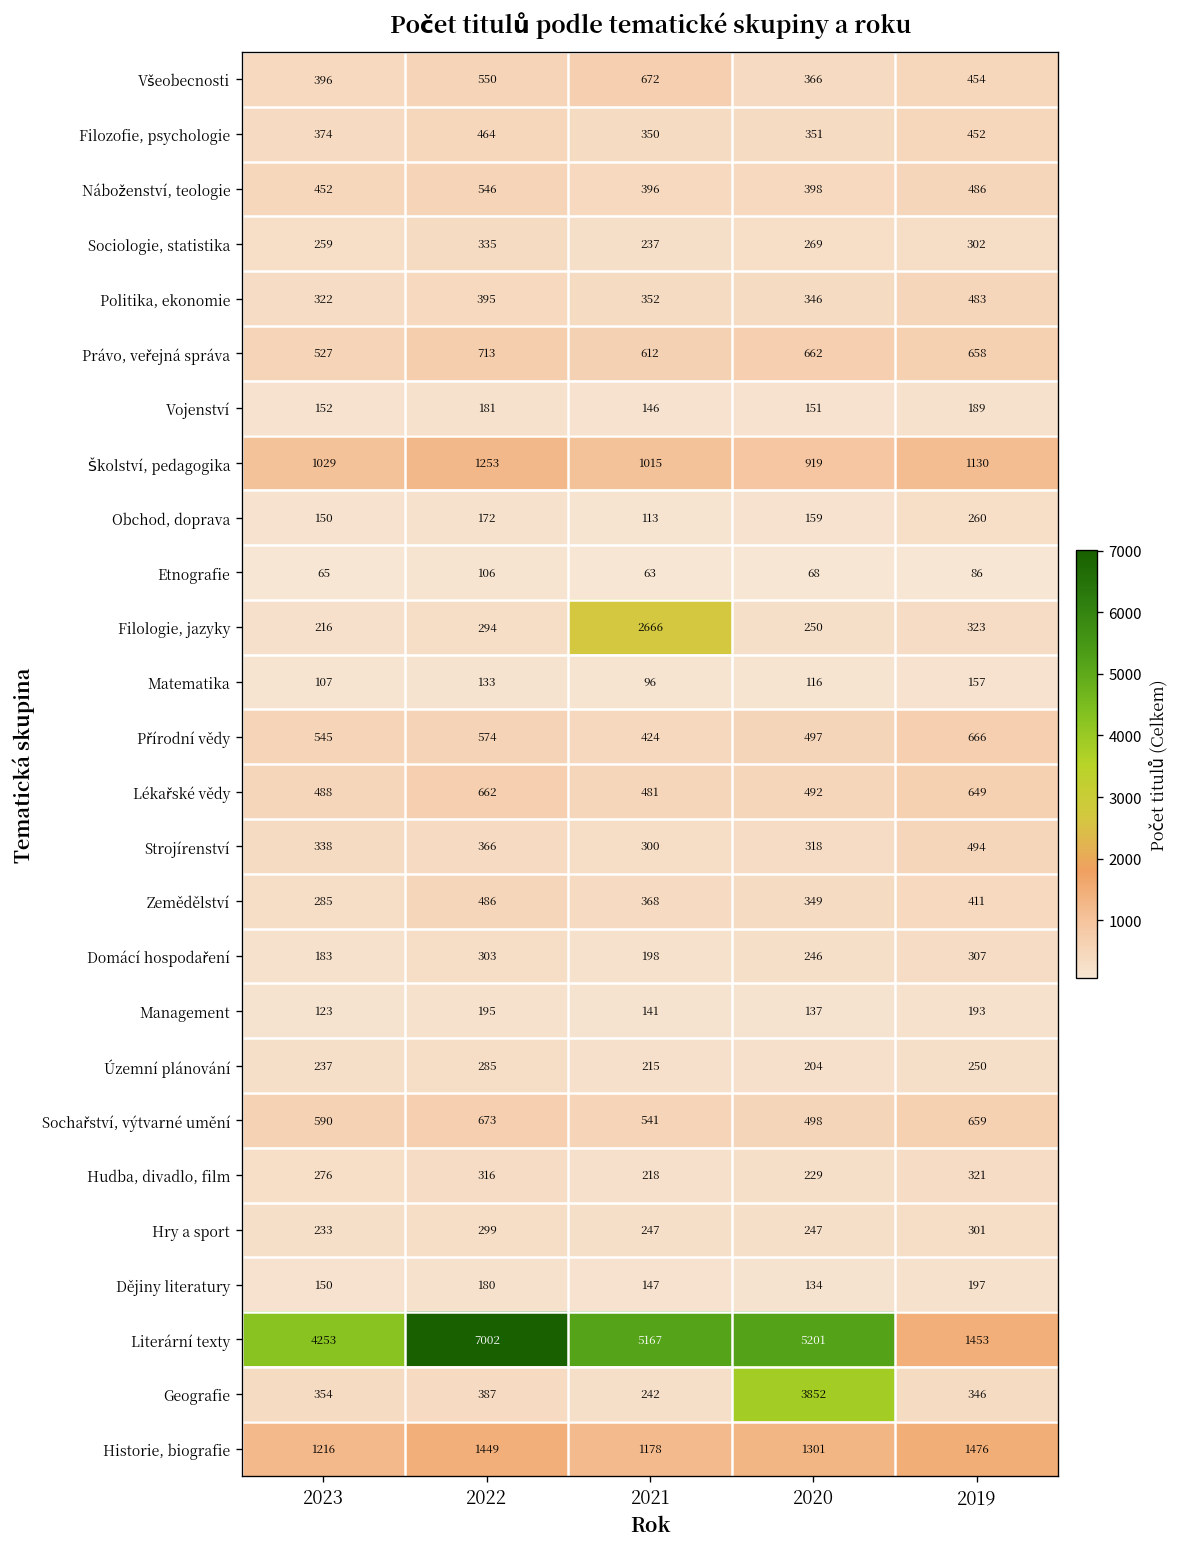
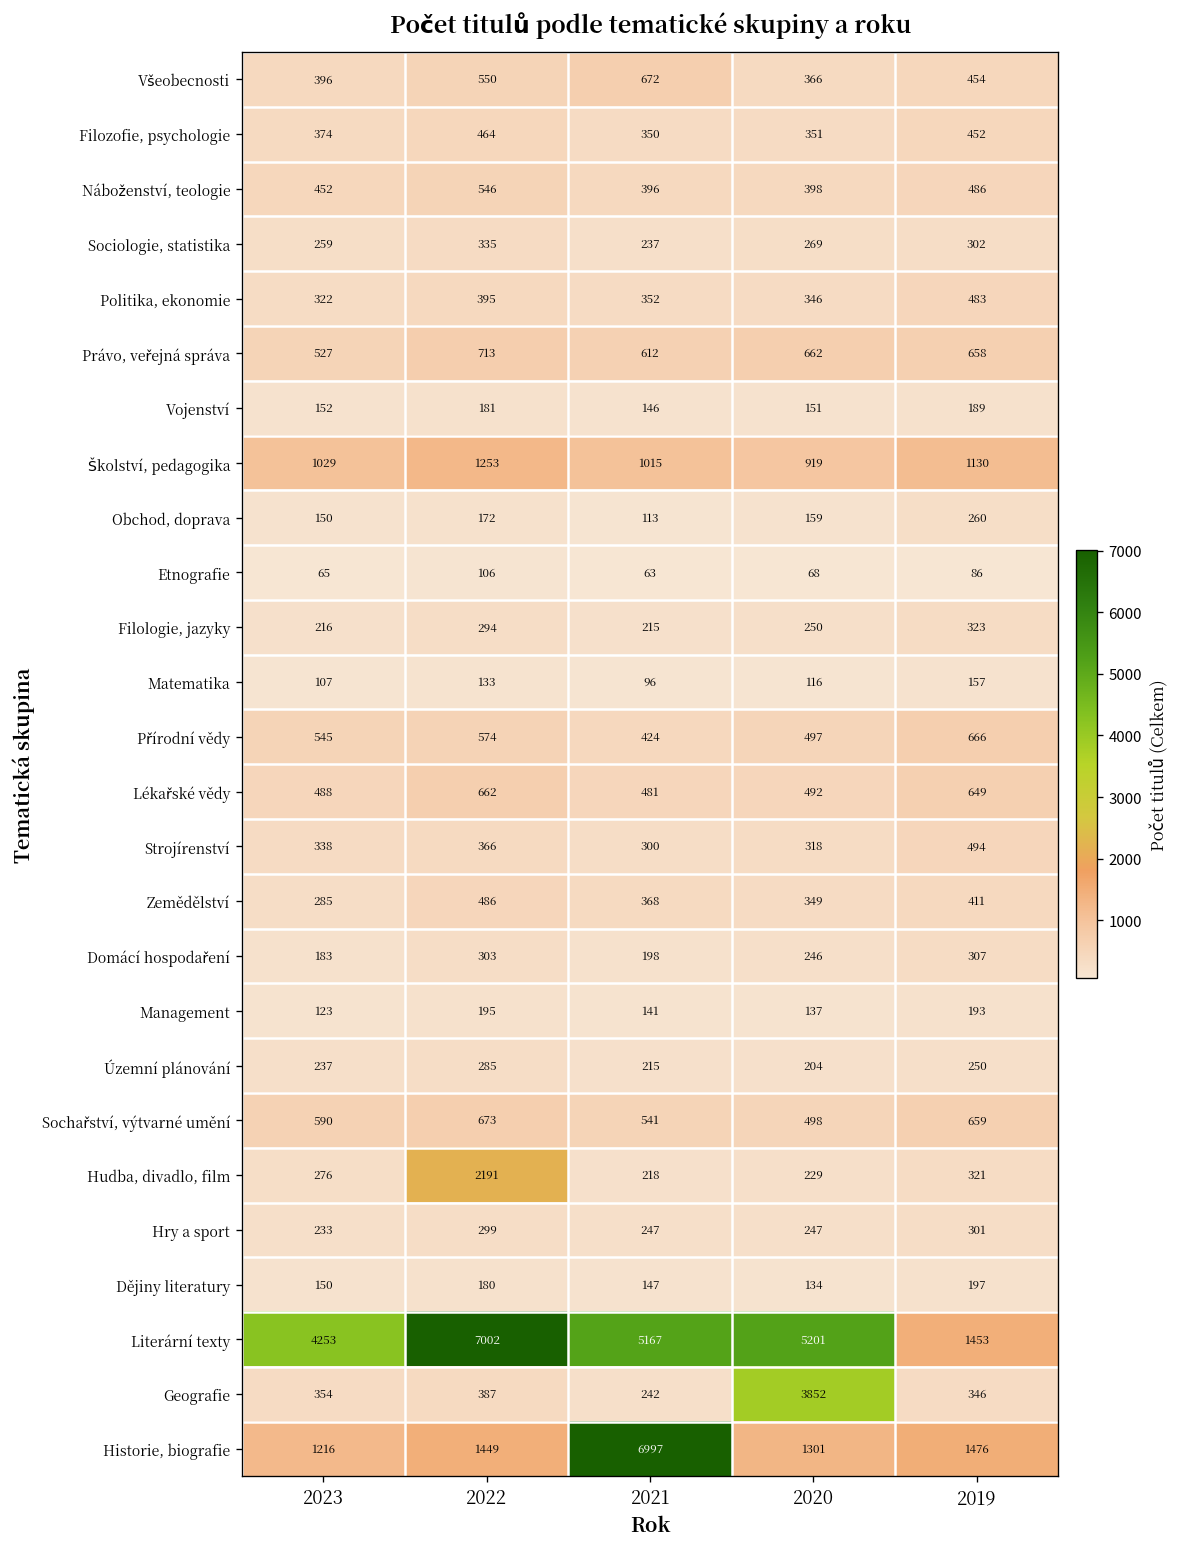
Filologie, jazyky, 2021: 2666 -> 215
Hudba, divadlo, film, 2022: 316 -> 2191
Historie, biografie, 2021: 1178 -> 6997
